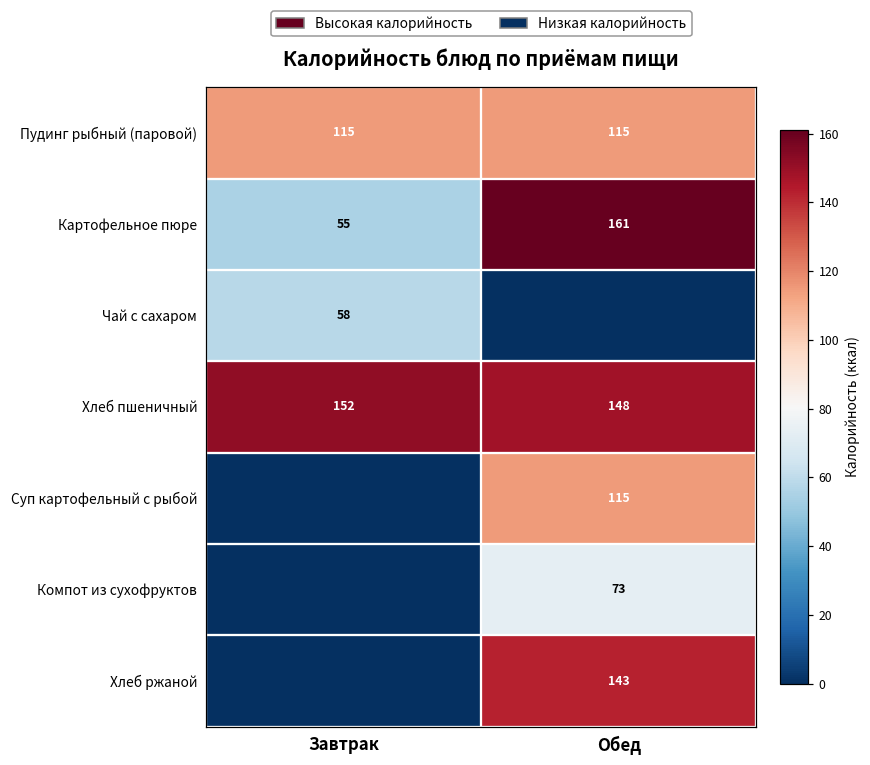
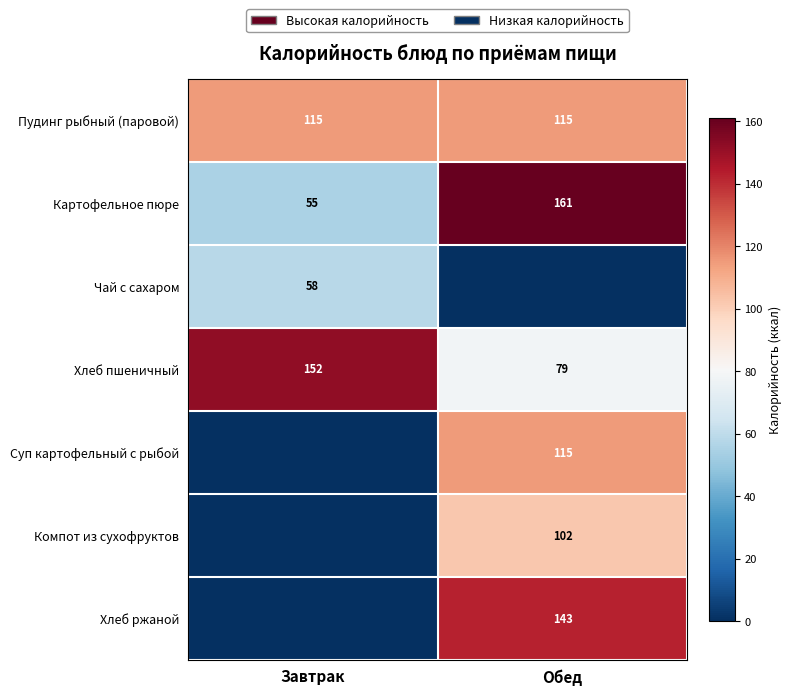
Хлеб пшеничный, Обед: 148 -> 79
Компот из сухофруктов, Обед: 73 -> 102
